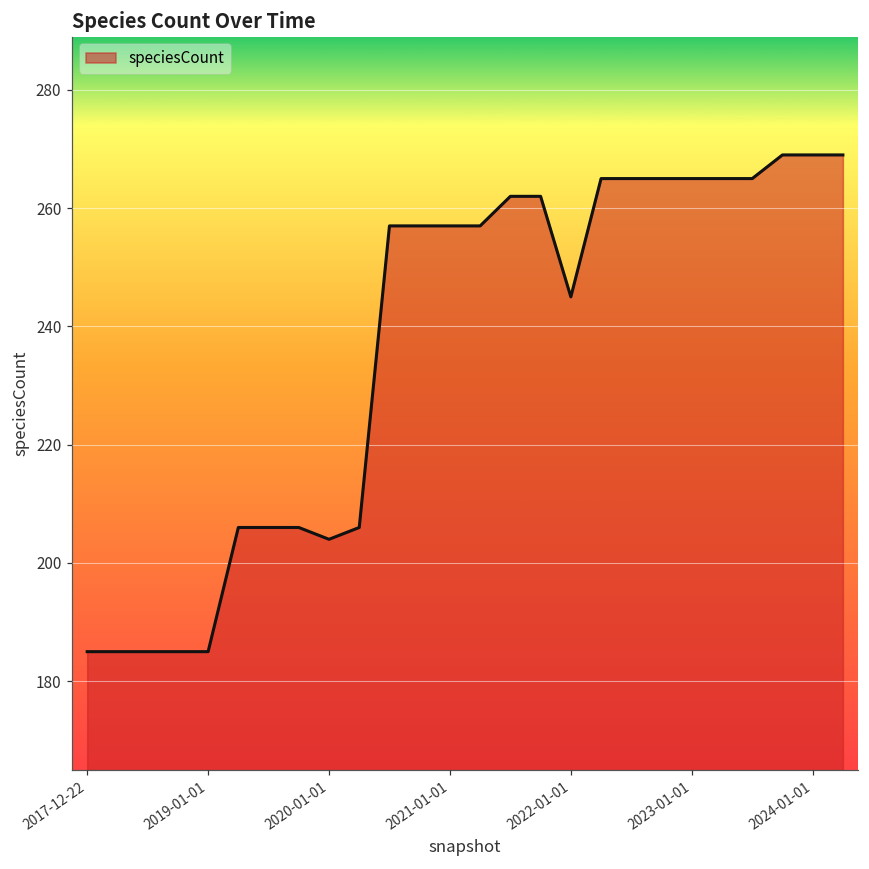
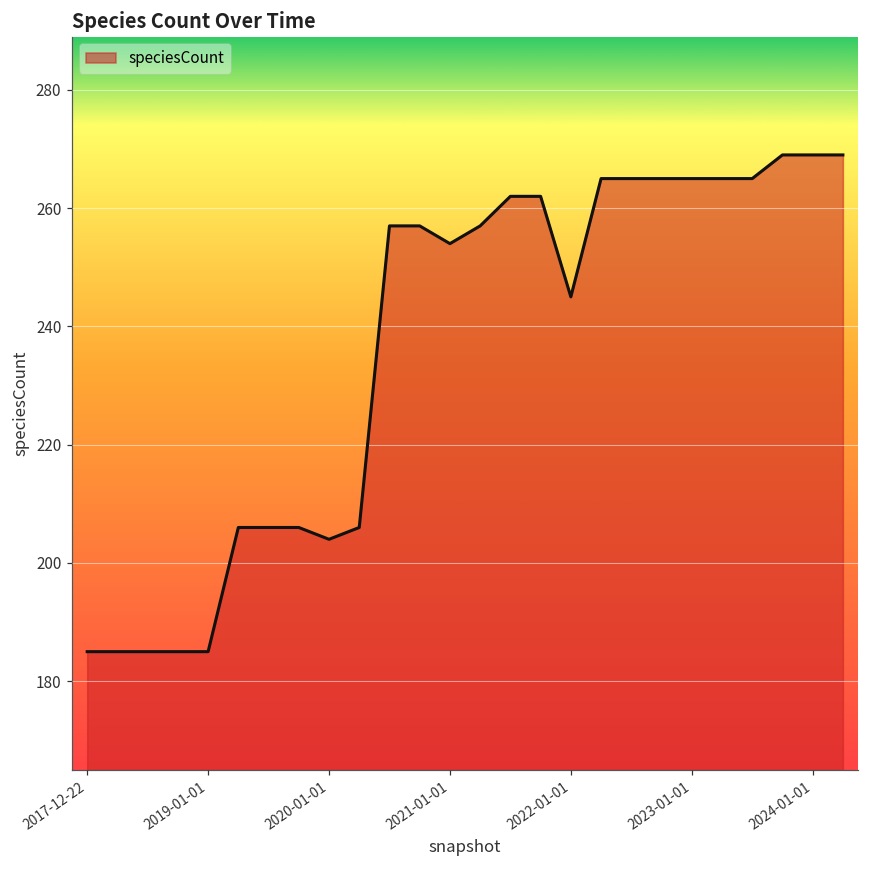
2021-01-01: 257 -> 254
